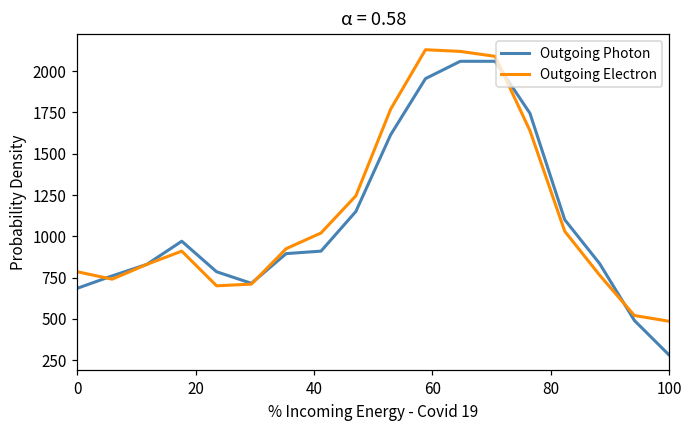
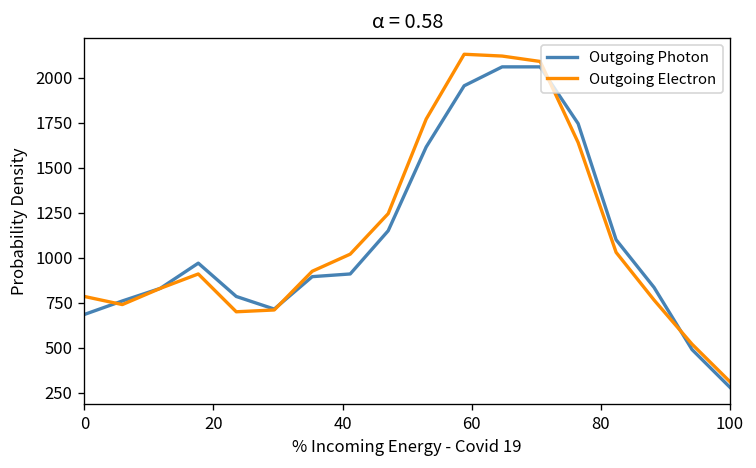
Outgoing Electron, 100: 490 -> 310
